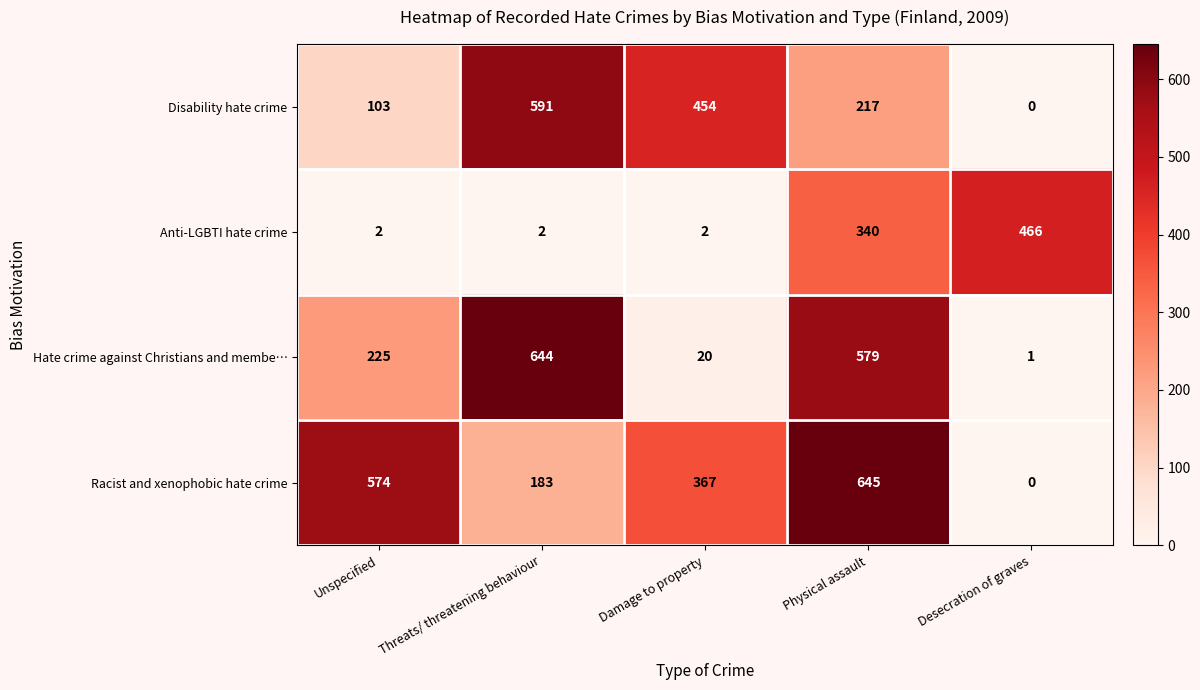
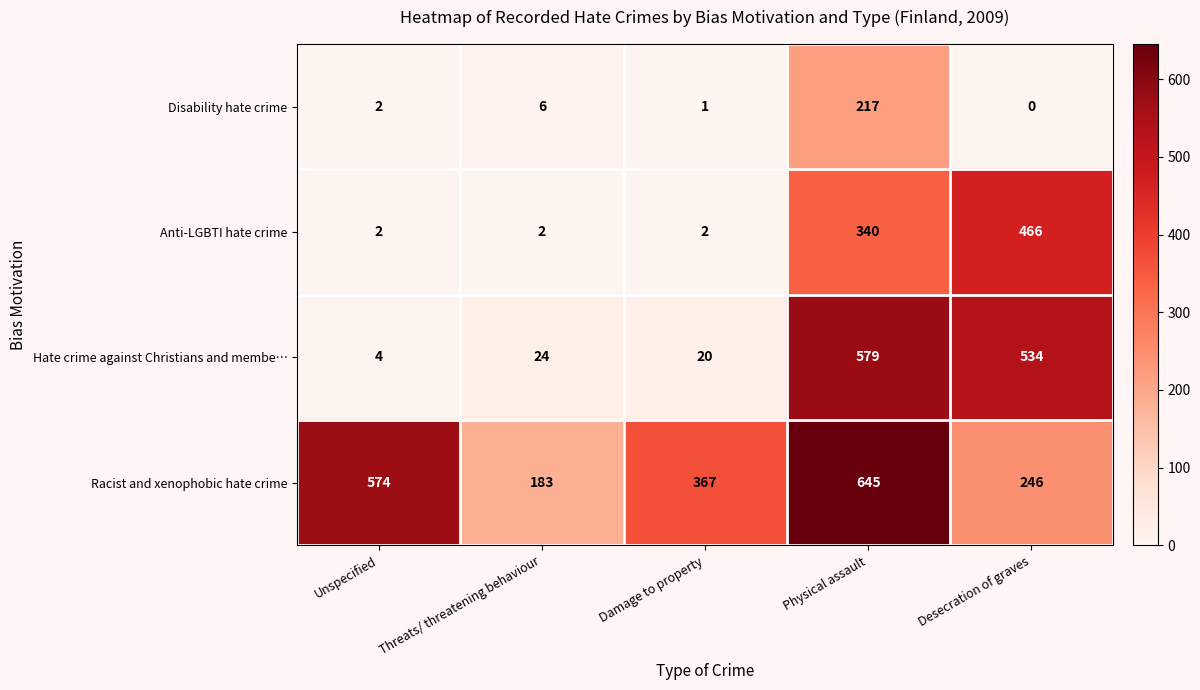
Disability hate crime, Unspecified: 103 -> 2
Disability hate crime, Threats/ threatening behaviour: 591 -> 6
Disability hate crime, Damage to property: 454 -> 1
Hate crime against Christians and membe…, Unspecified: 225 -> 4
Hate crime against Christians and membe…, Threats/ threatening behaviour: 644 -> 24
Hate crime against Christians and membe…, Desecration of graves: 1 -> 534
Racist and xenophobic hate crime, Desecration of graves: 0 -> 246
